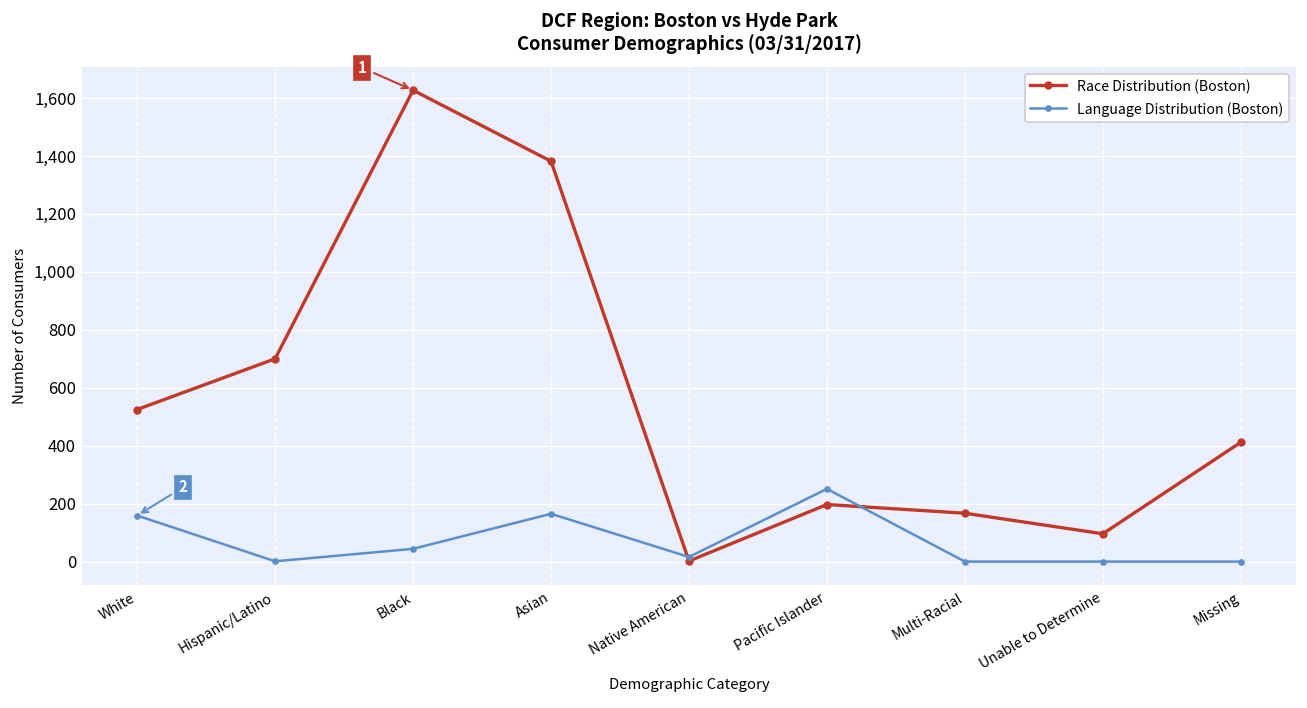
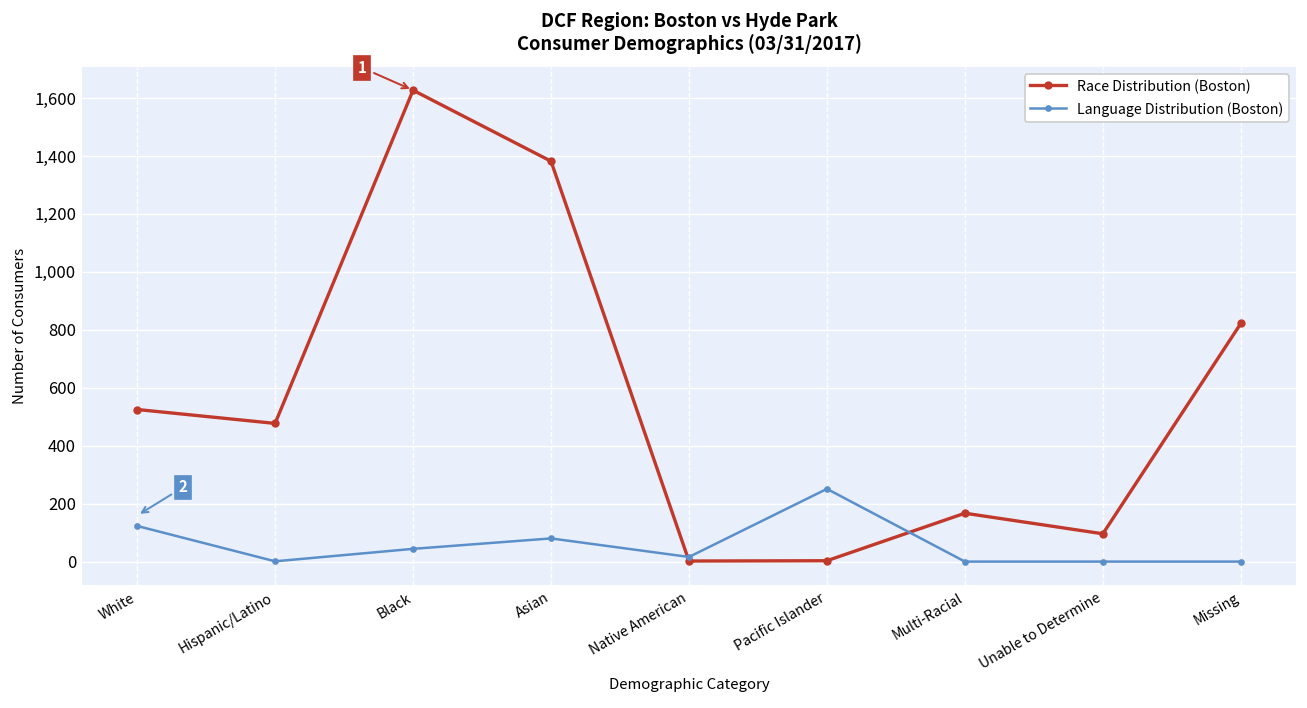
Language Distribution (Boston), White: 160 -> 120
Race Distribution (Boston), Hispanic/Latino: 700 -> 480
Language Distribution (Boston), Asian: 170 -> 80
Race Distribution (Boston), Pacific Islander: 200 -> 0
Race Distribution (Boston), Missing: 410 -> 820
